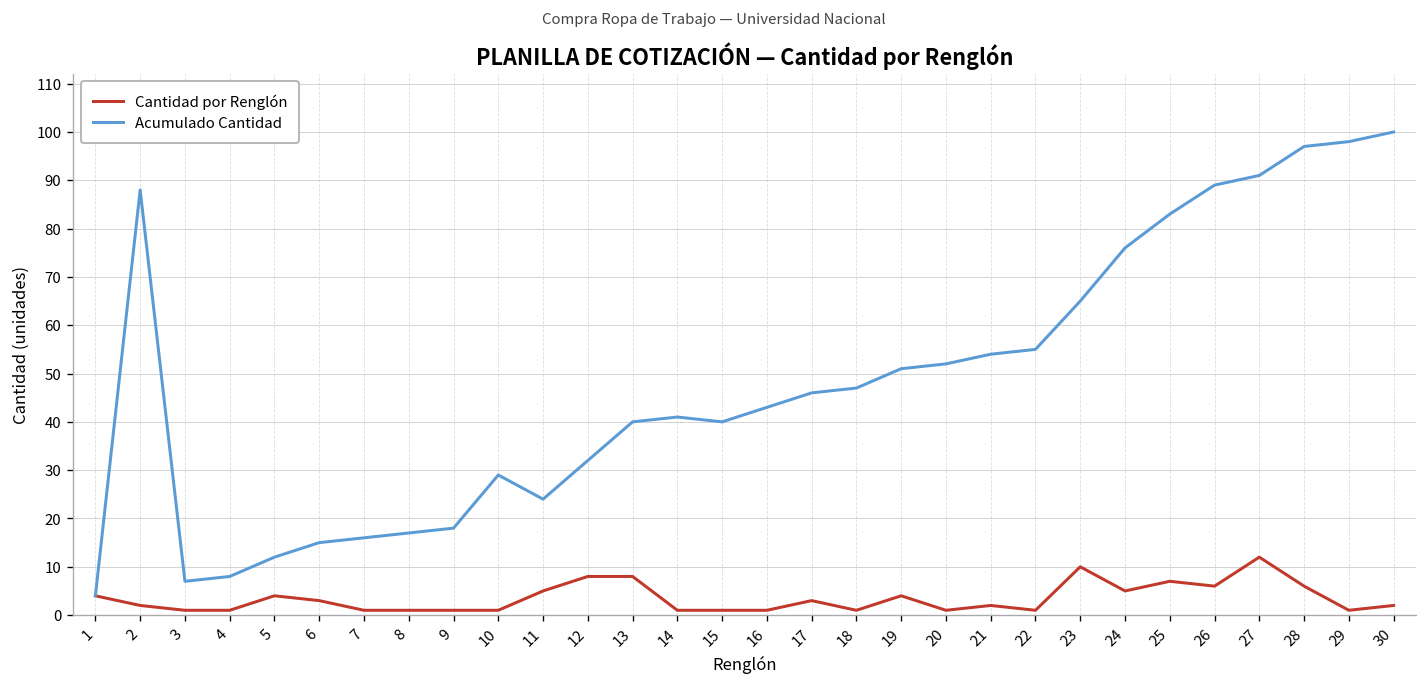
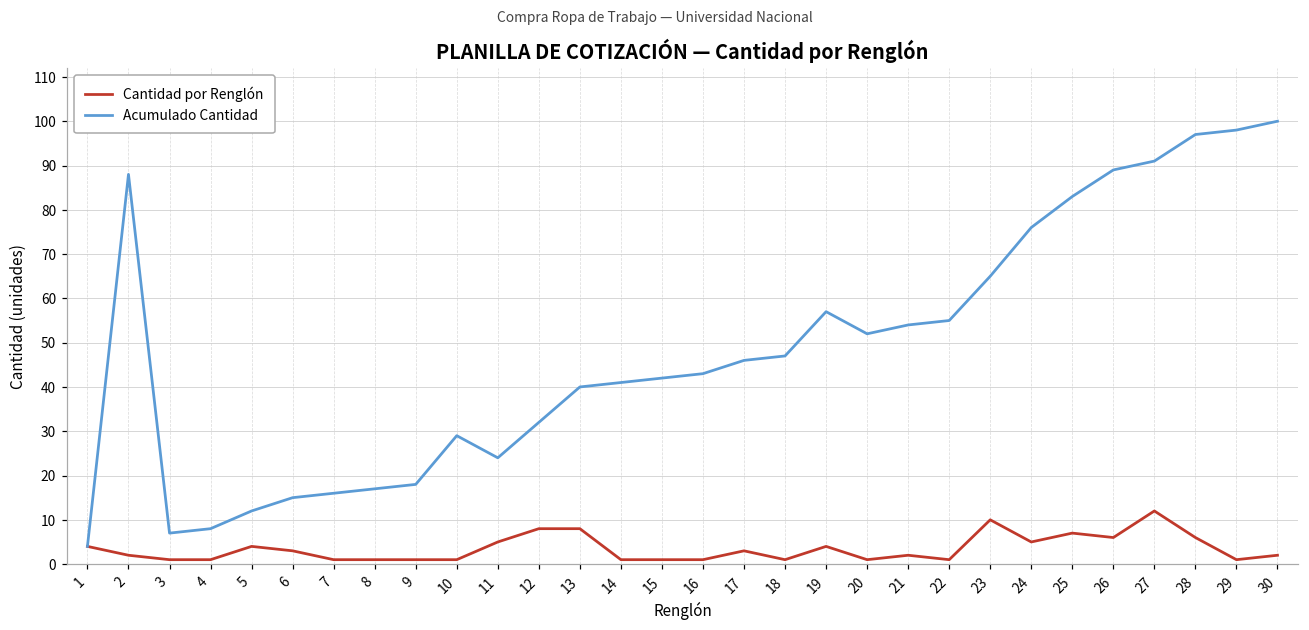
Acumulado Cantidad, 15: 40 -> 42
Acumulado Cantidad, 19: 51 -> 57
